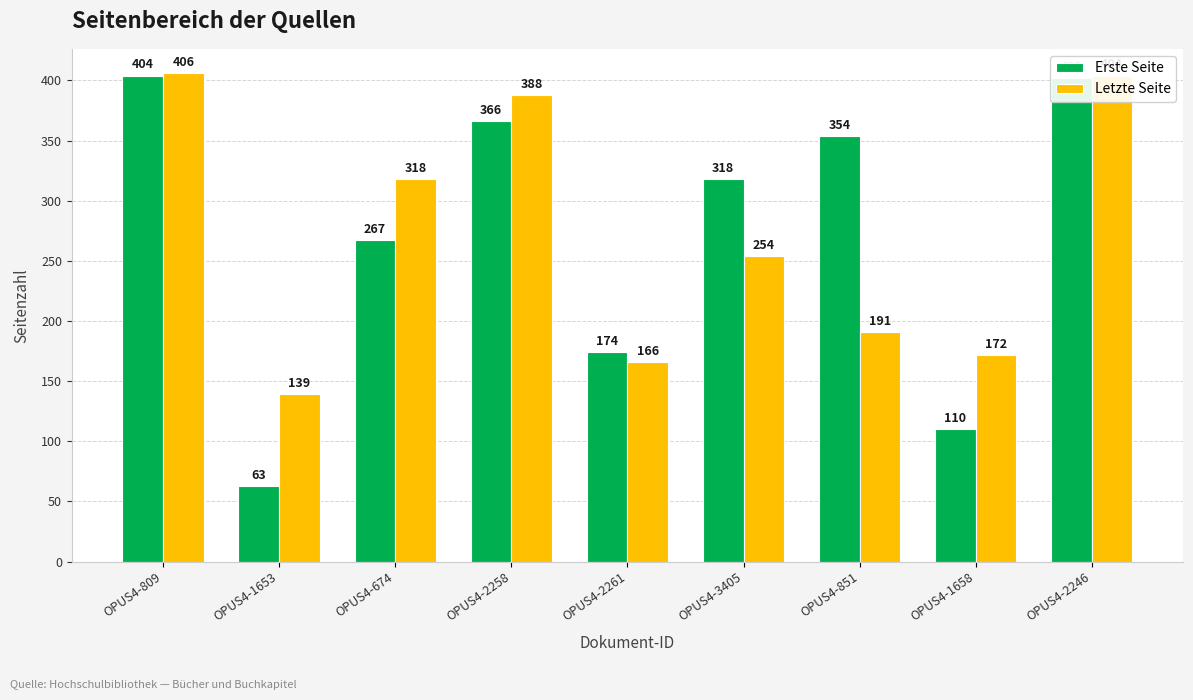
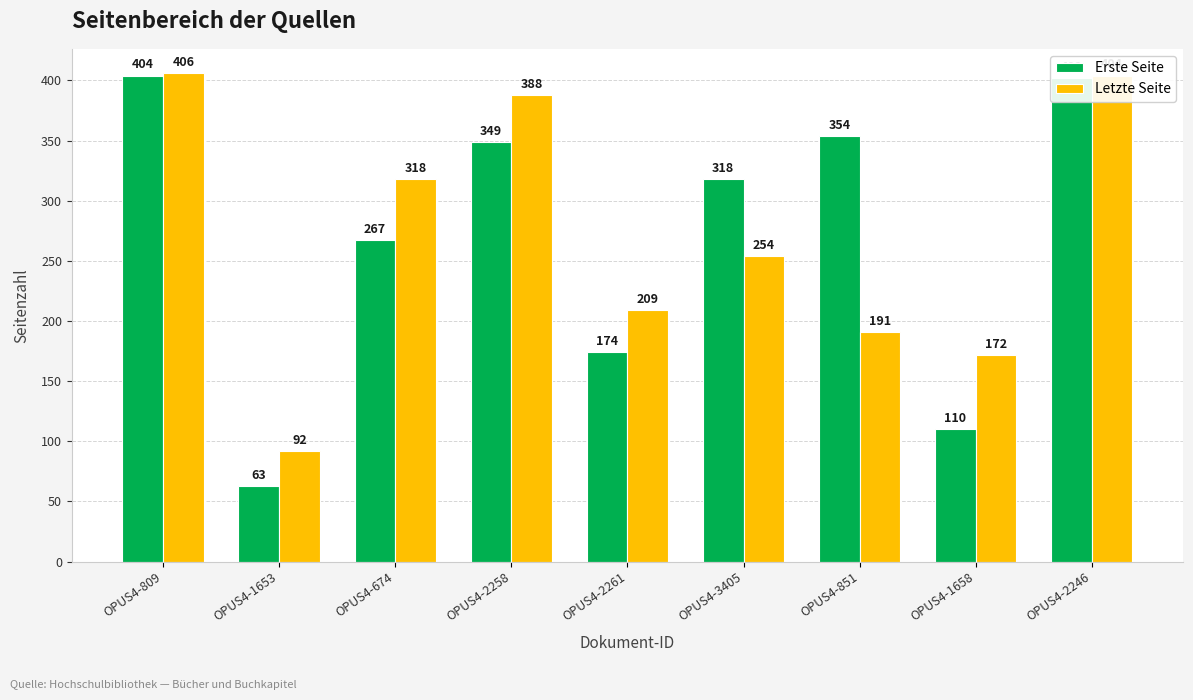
Letzte Seite, OPUS4-1653: 139 -> 92
Erste Seite, OPUS4-2258: 366 -> 349
Letzte Seite, OPUS4-2261: 166 -> 209
